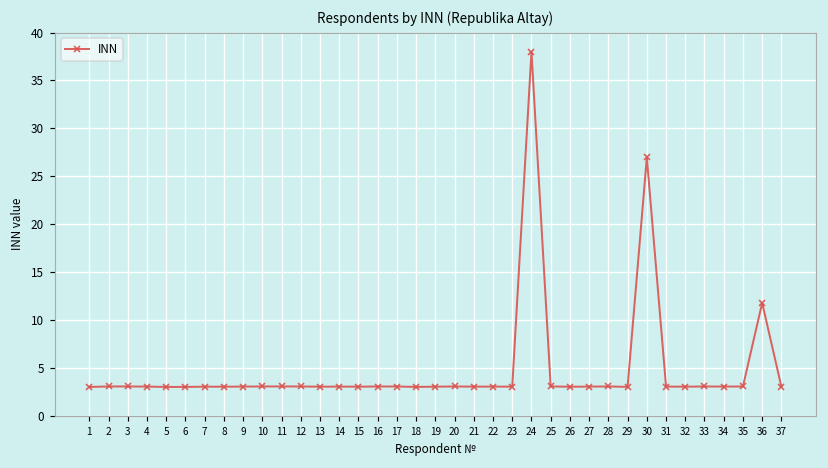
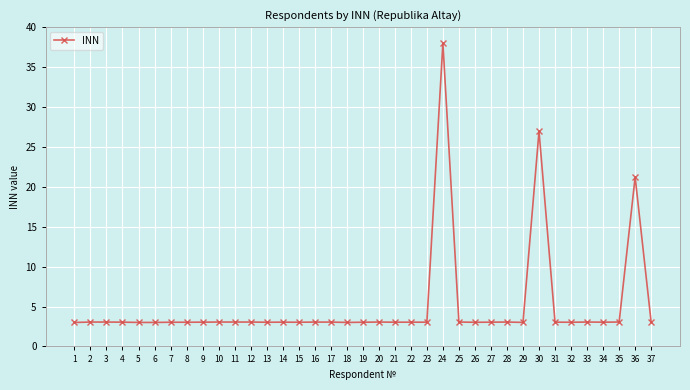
36: 12 -> 21
